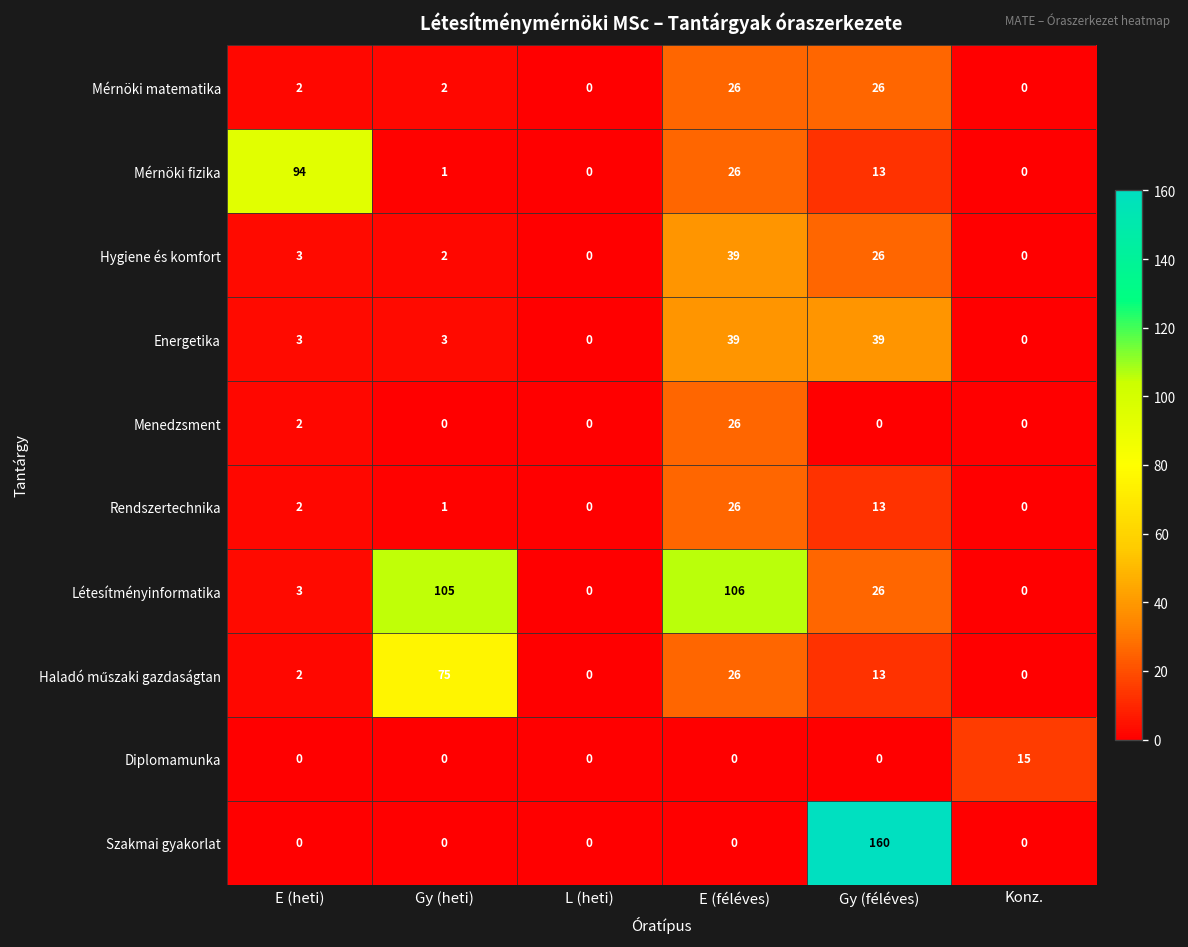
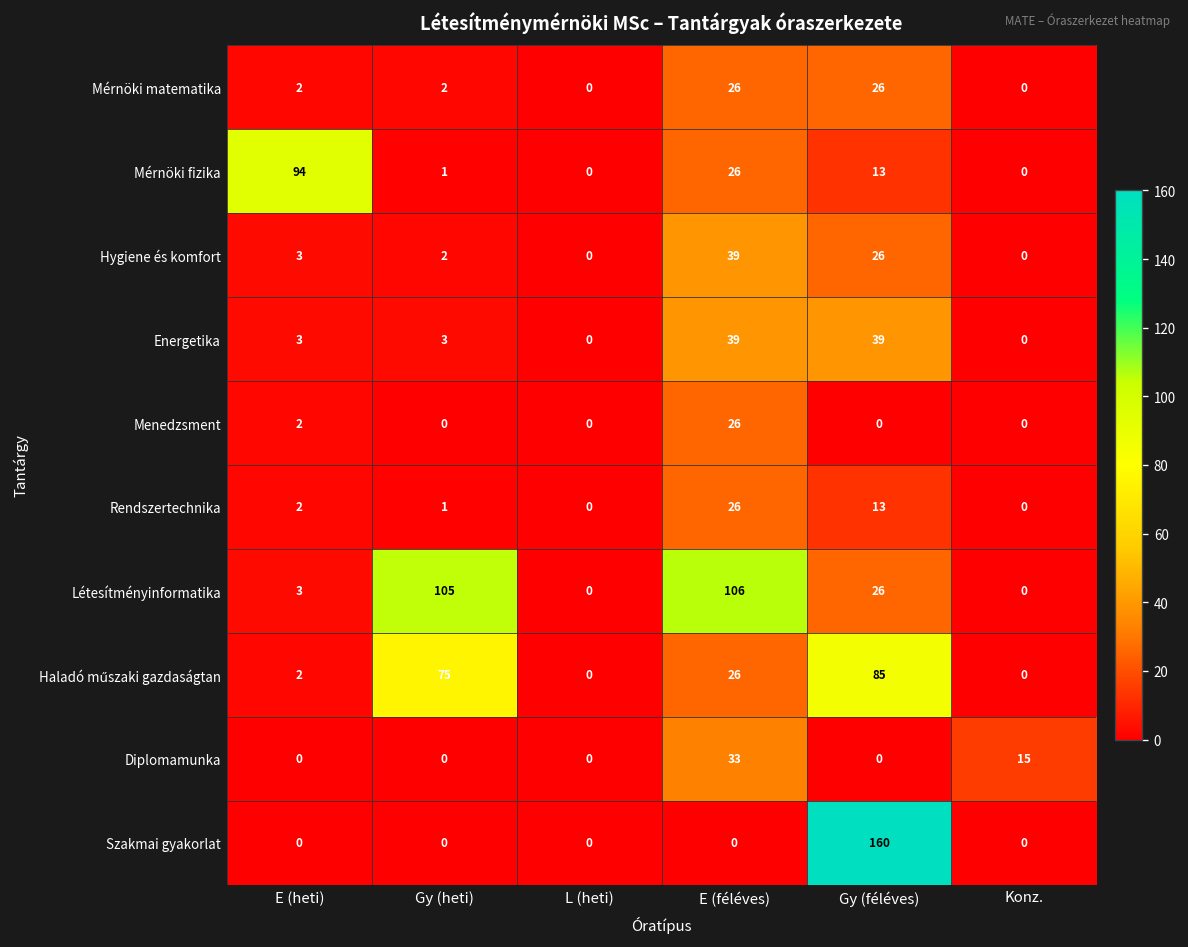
Haladó műszaki gazdaságtan, Gy (féléves): 13 -> 85
Diplomamunka, E (féléves): 0 -> 33
